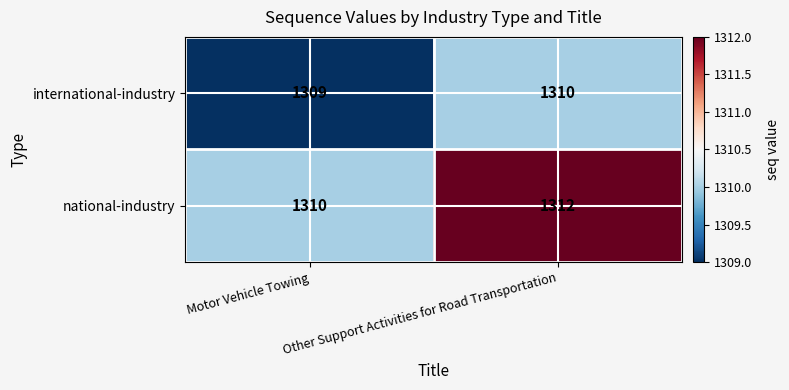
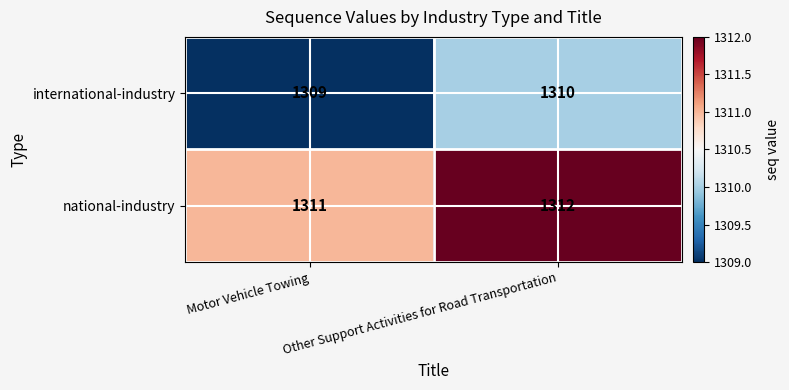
national-industry, Motor Vehicle Towing: 1310 -> 1311
